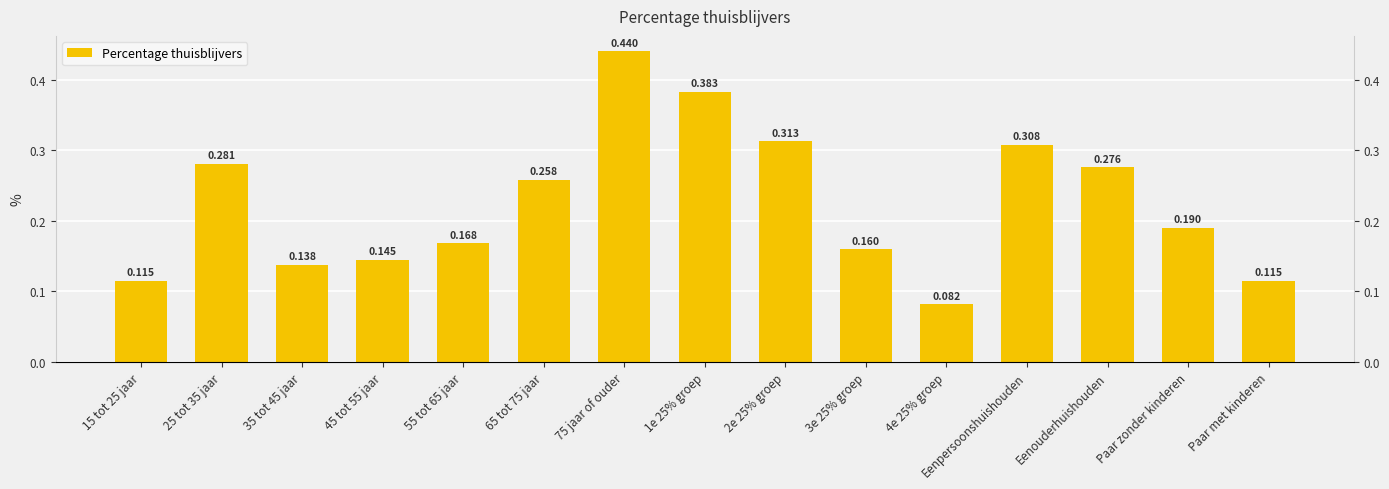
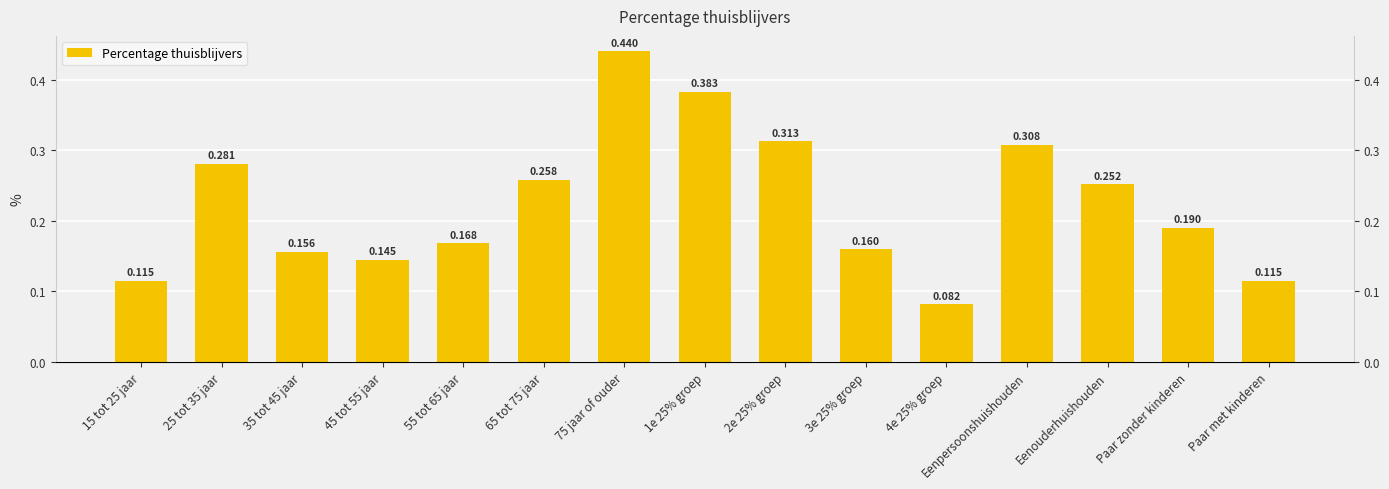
35 tot 45 jaar: 0.138 -> 0.156
Eenouderhuishouden: 0.276 -> 0.252
